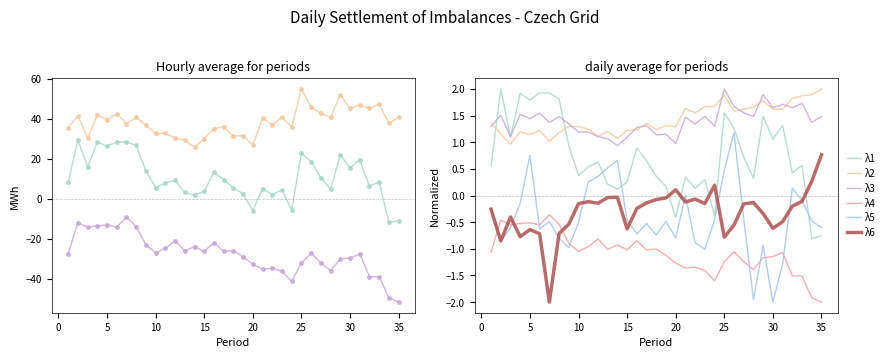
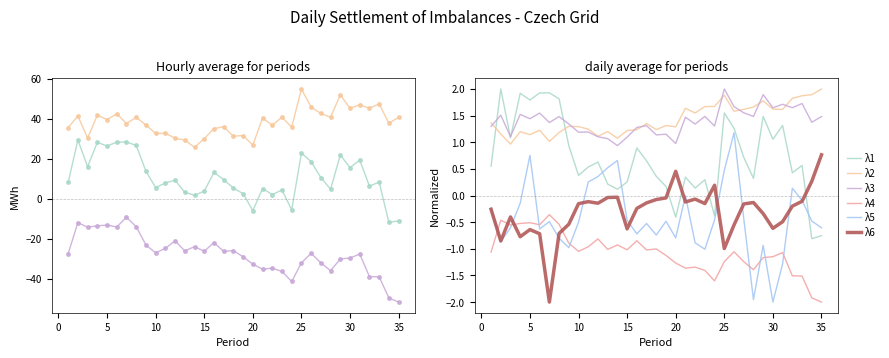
daily average for periods, λ6, 20: 0.1 -> 0.5
daily average for periods, λ6, 25: -0.8 -> -1.0
